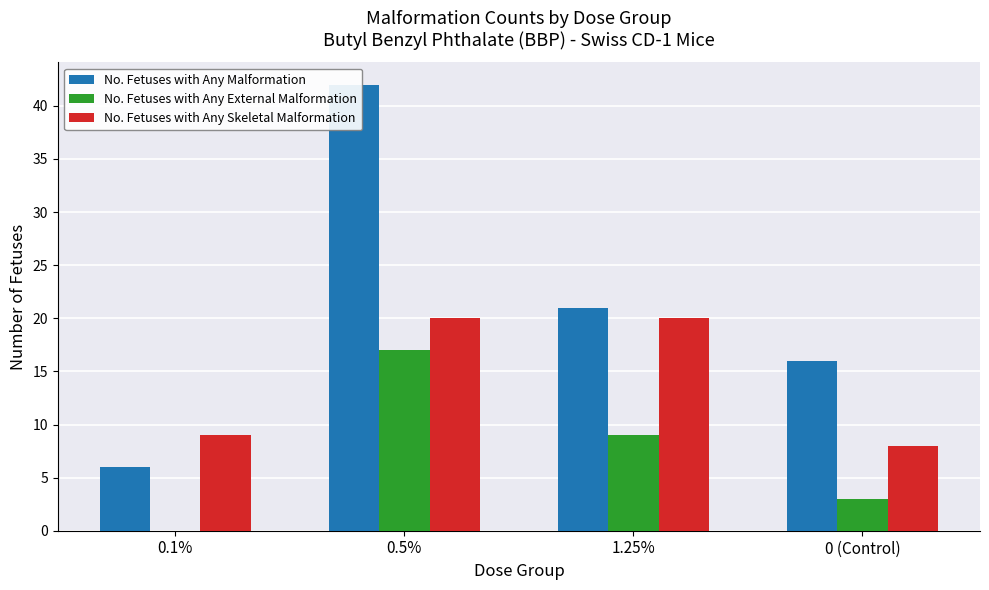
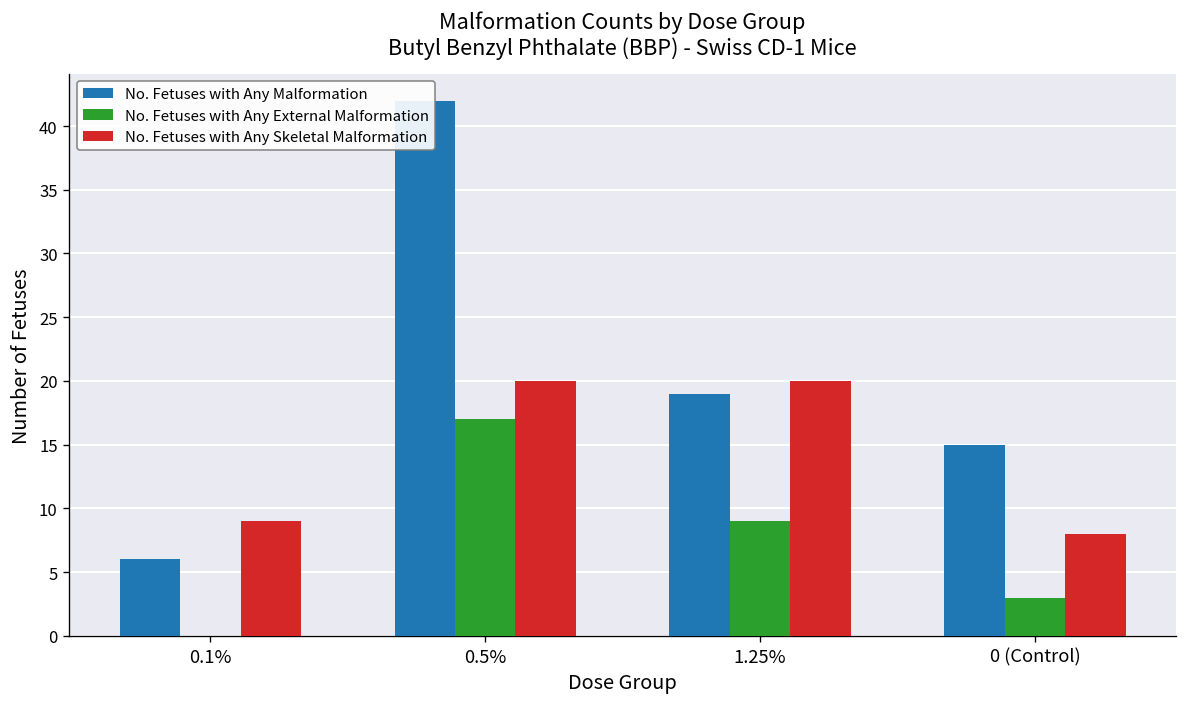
No. Fetuses with Any Malformation, 1.25%: 21 -> 19
No. Fetuses with Any Malformation, 0 (Control): 16 -> 15
